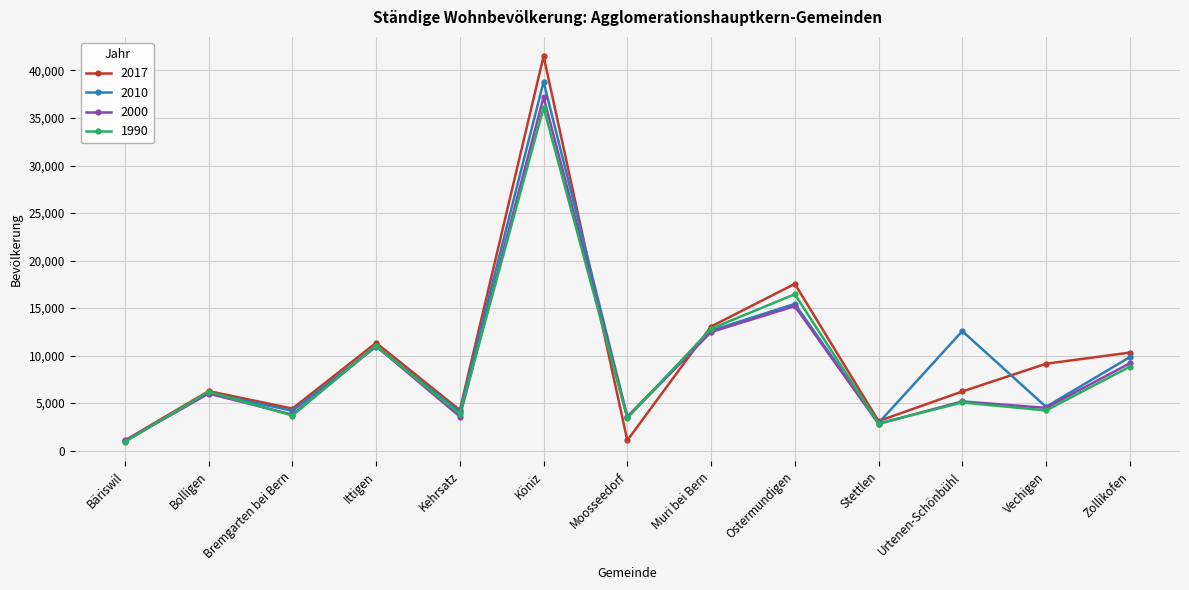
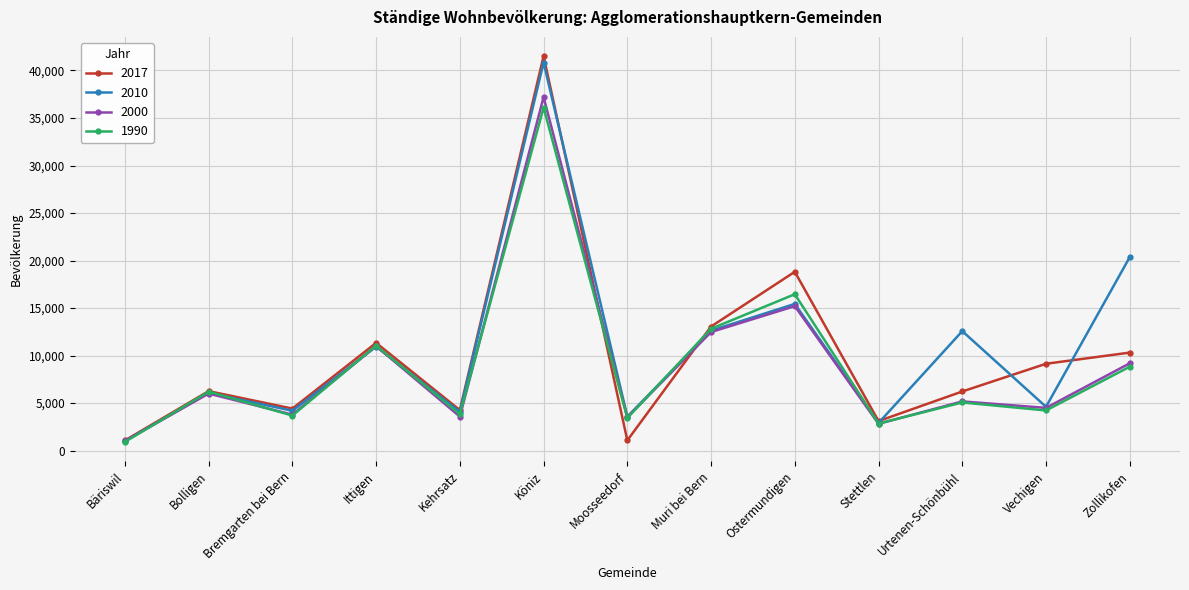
2010, Köniz: 39,000 -> 41,000
2017, Ostermundigen: 18,000 -> 19,000
2010, Zollikofen: 10,000 -> 20,000
